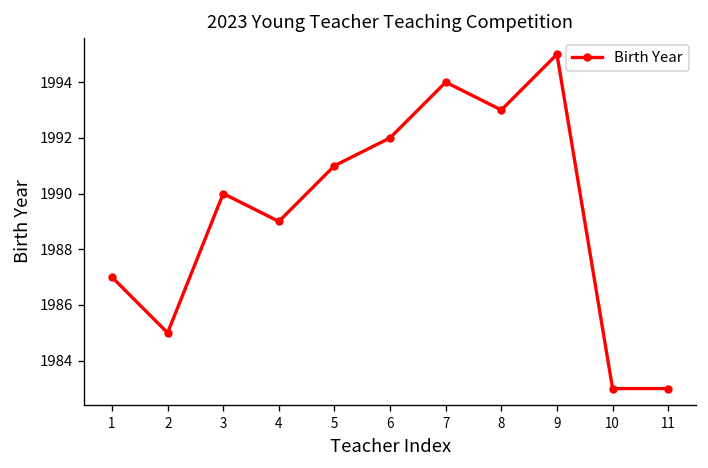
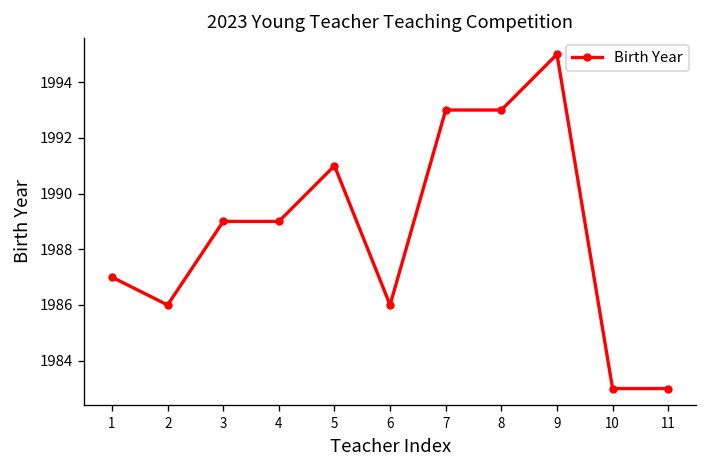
2: 1985 -> 1986
3: 1990 -> 1989
6: 1992 -> 1986
7: 1994 -> 1993
